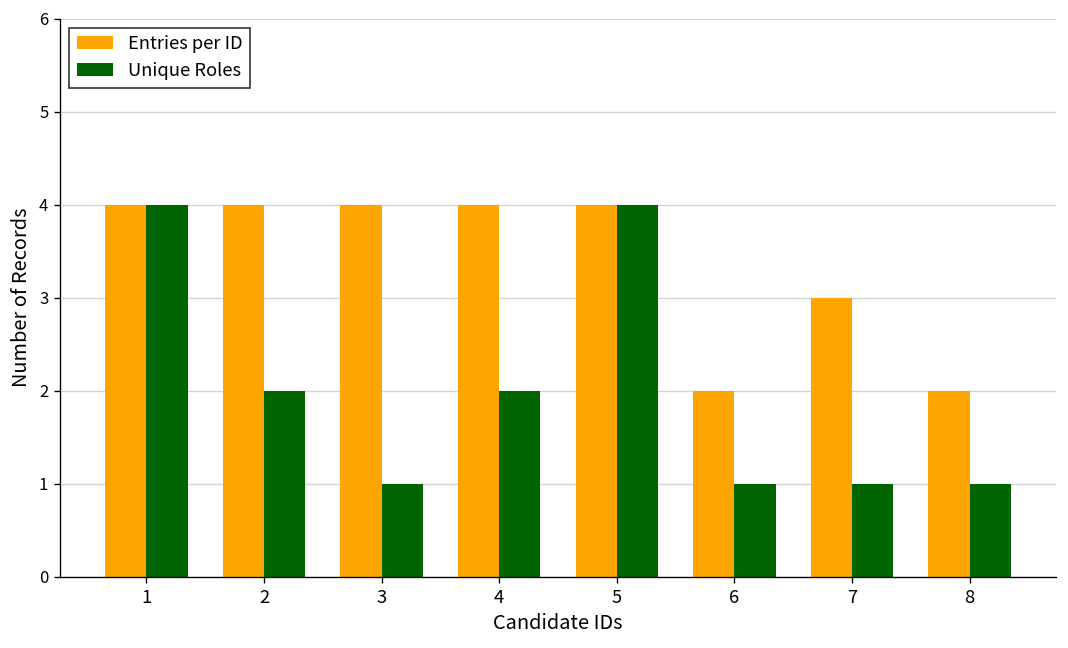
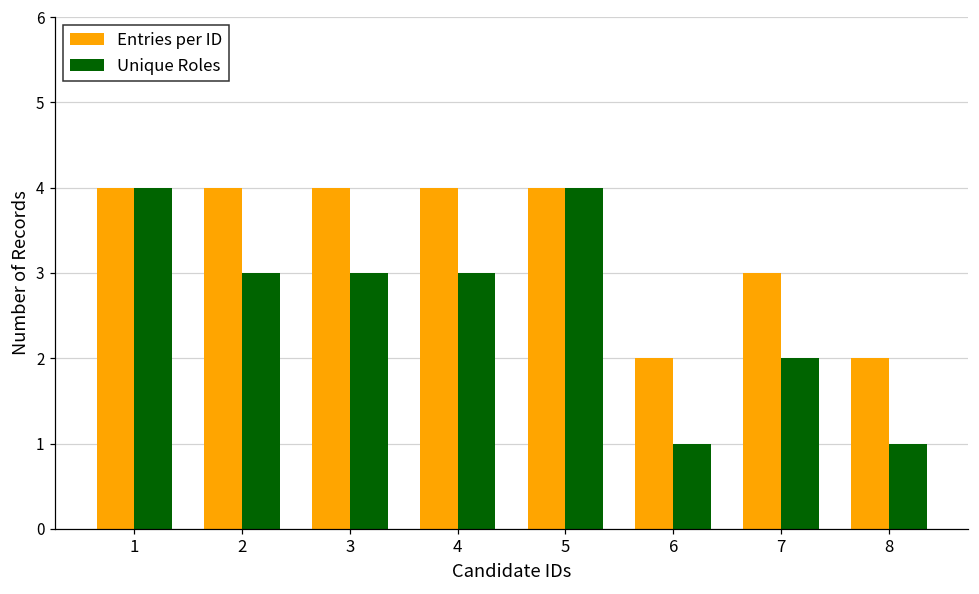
Unique Roles, 2: 2 -> 3
Unique Roles, 3: 1 -> 3
Unique Roles, 4: 2 -> 3
Unique Roles, 7: 1 -> 2
